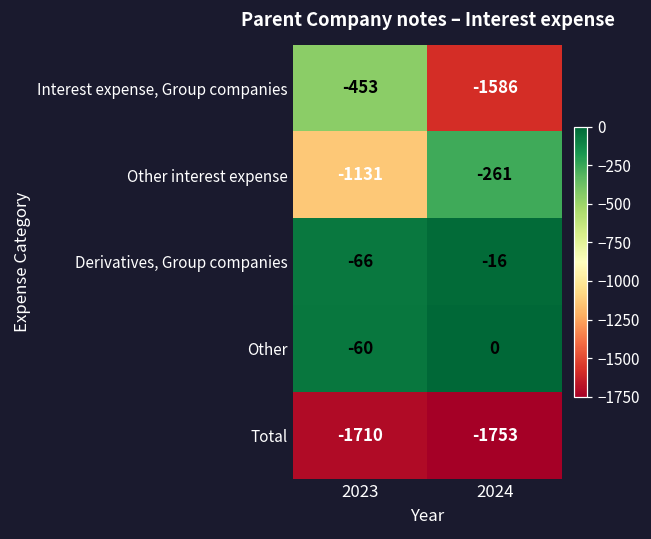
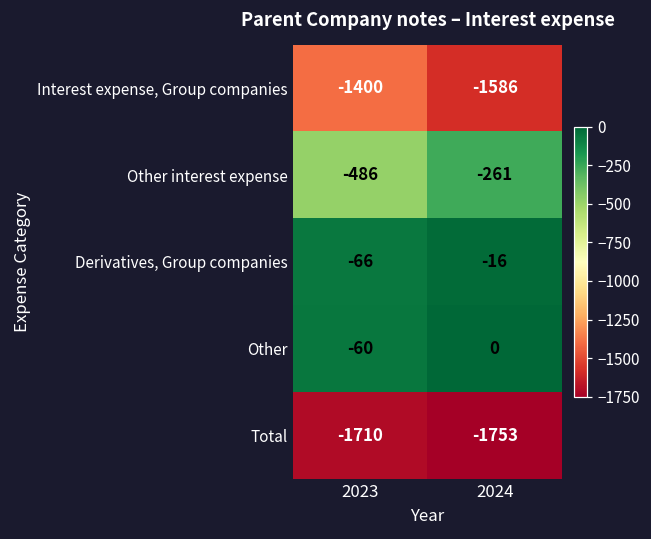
Interest expense, Group companies, 2023: -453 -> -1400
Other interest expense, 2023: -1131 -> -486
